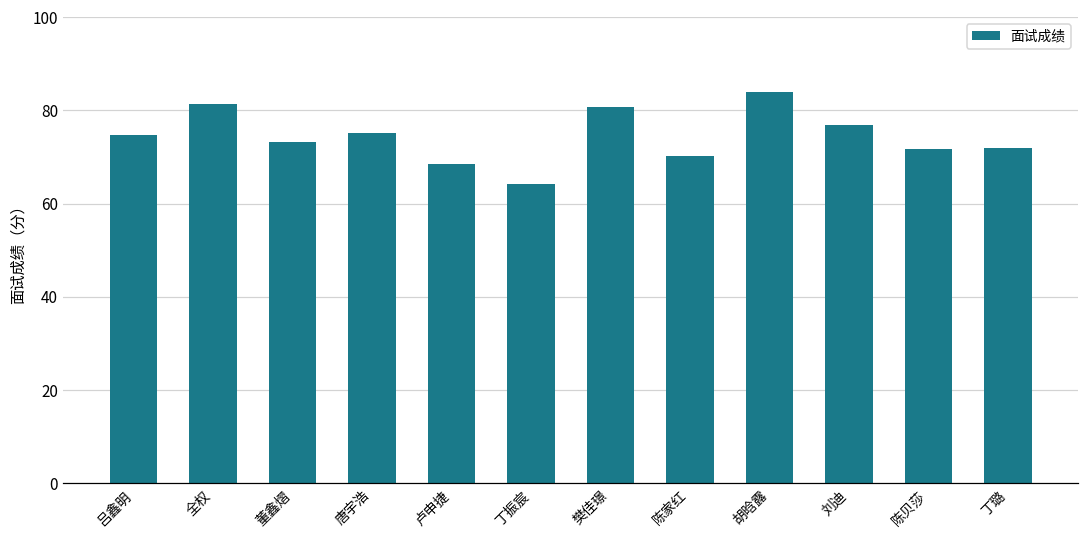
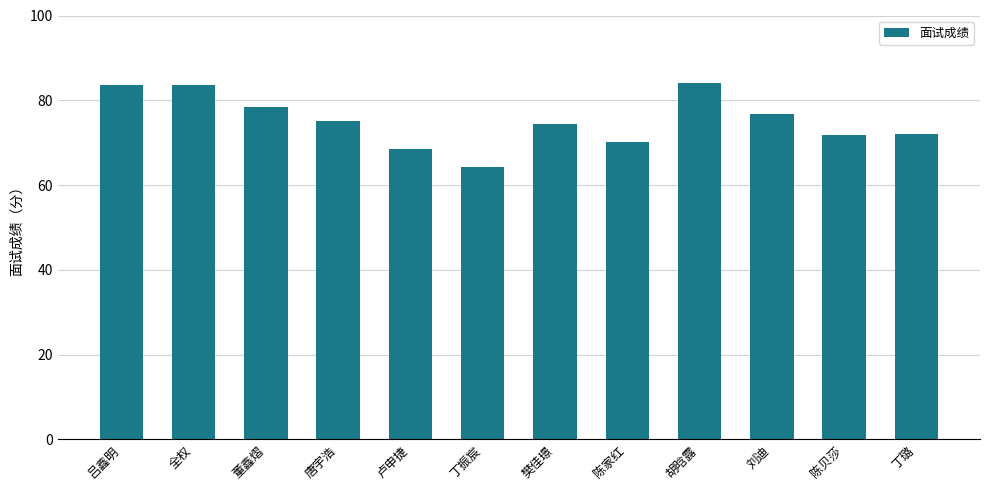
吕鑫明: 75 -> 84
全权: 81 -> 84
董鑫熠: 73 -> 78
樊佳璟: 81 -> 75
